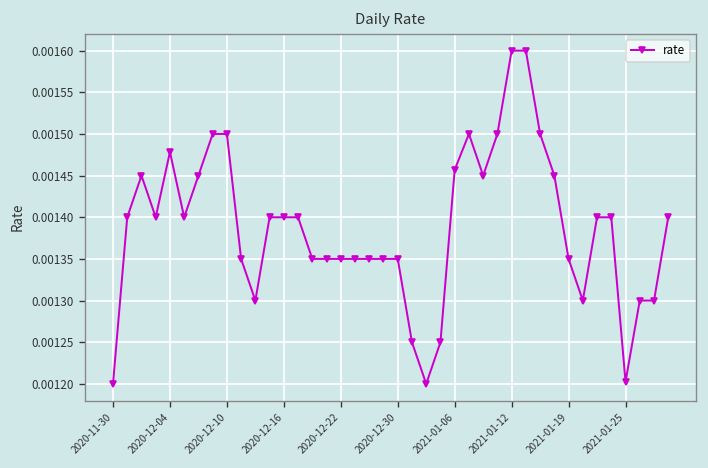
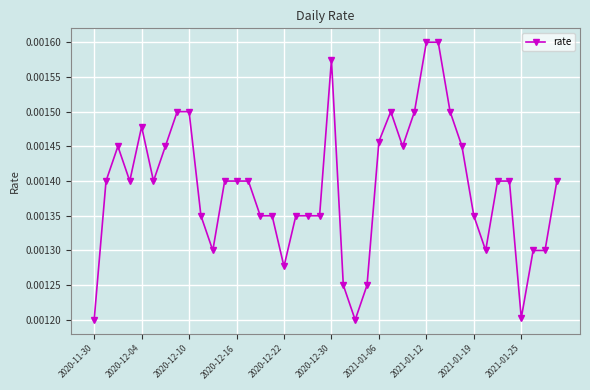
2020-12-22: 0.00135 -> 0.00128
2020-12-30: 0.00135 -> 0.00157
